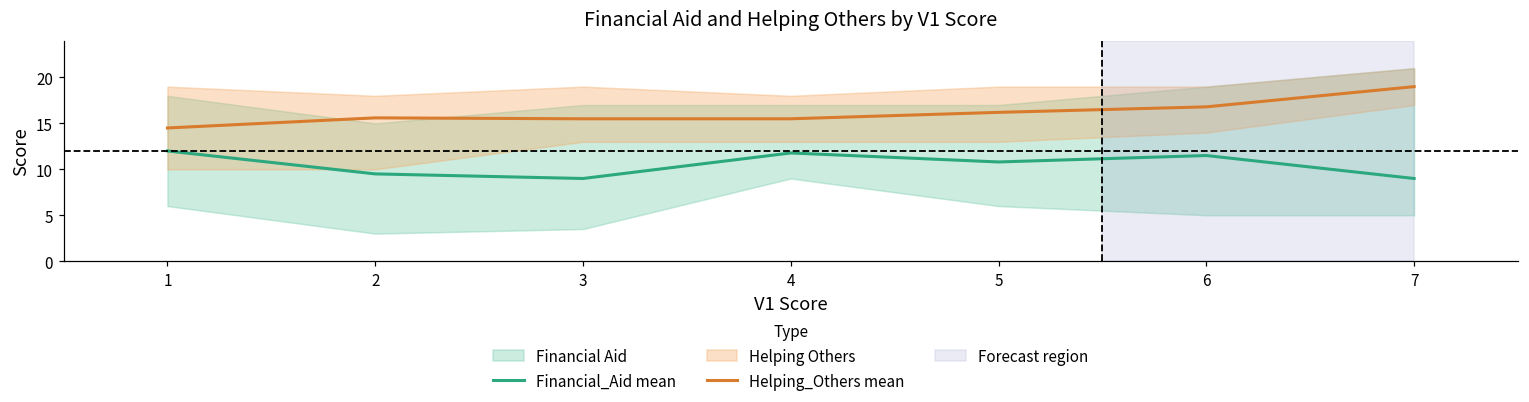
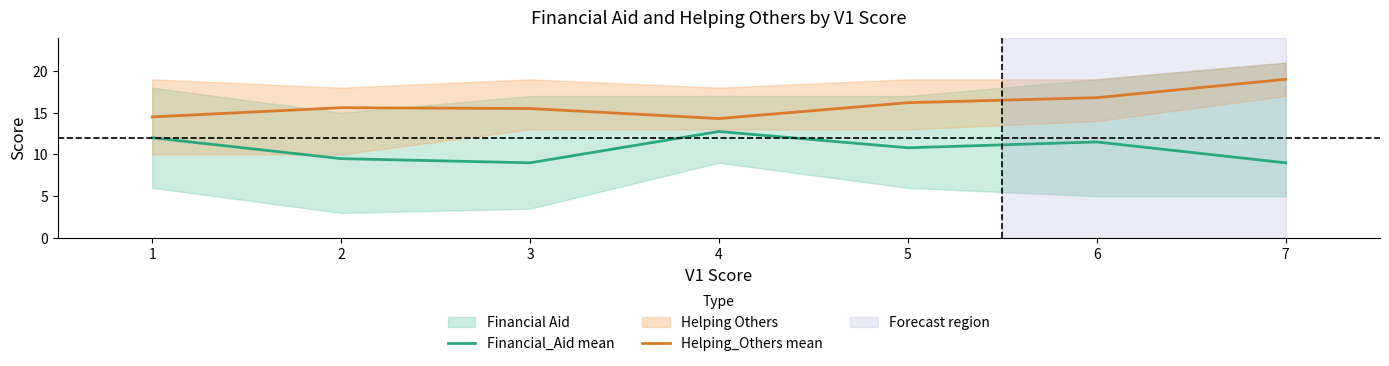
Financial_Aid mean, 4: 12 -> 13
Helping_Others mean, 4: 16 -> 14
